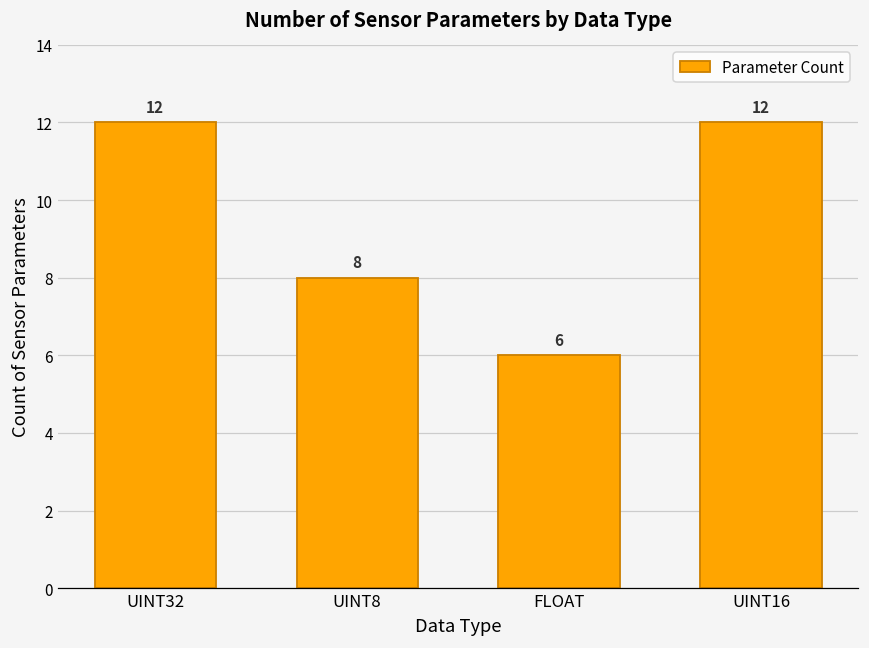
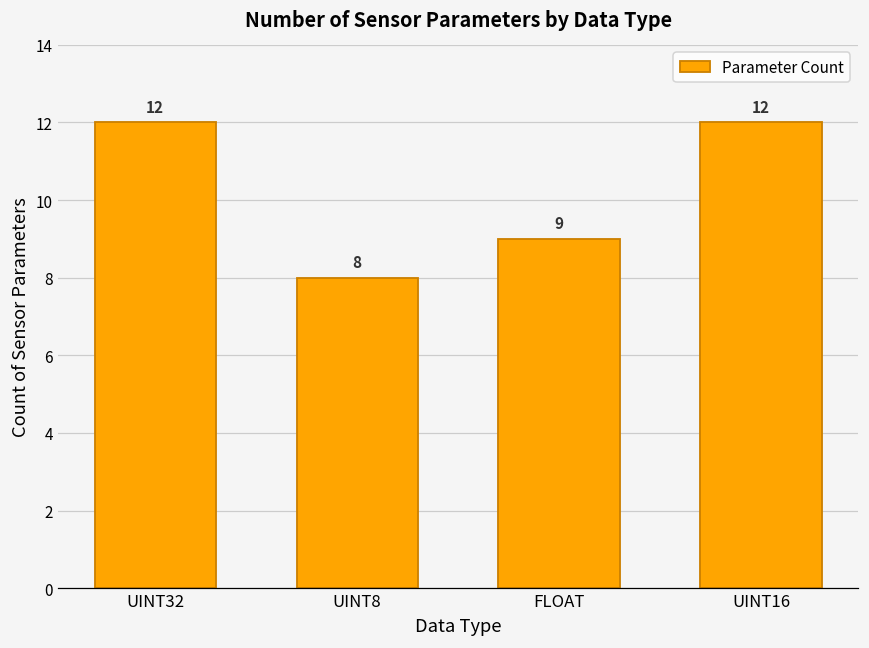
FLOAT: 6 -> 9
